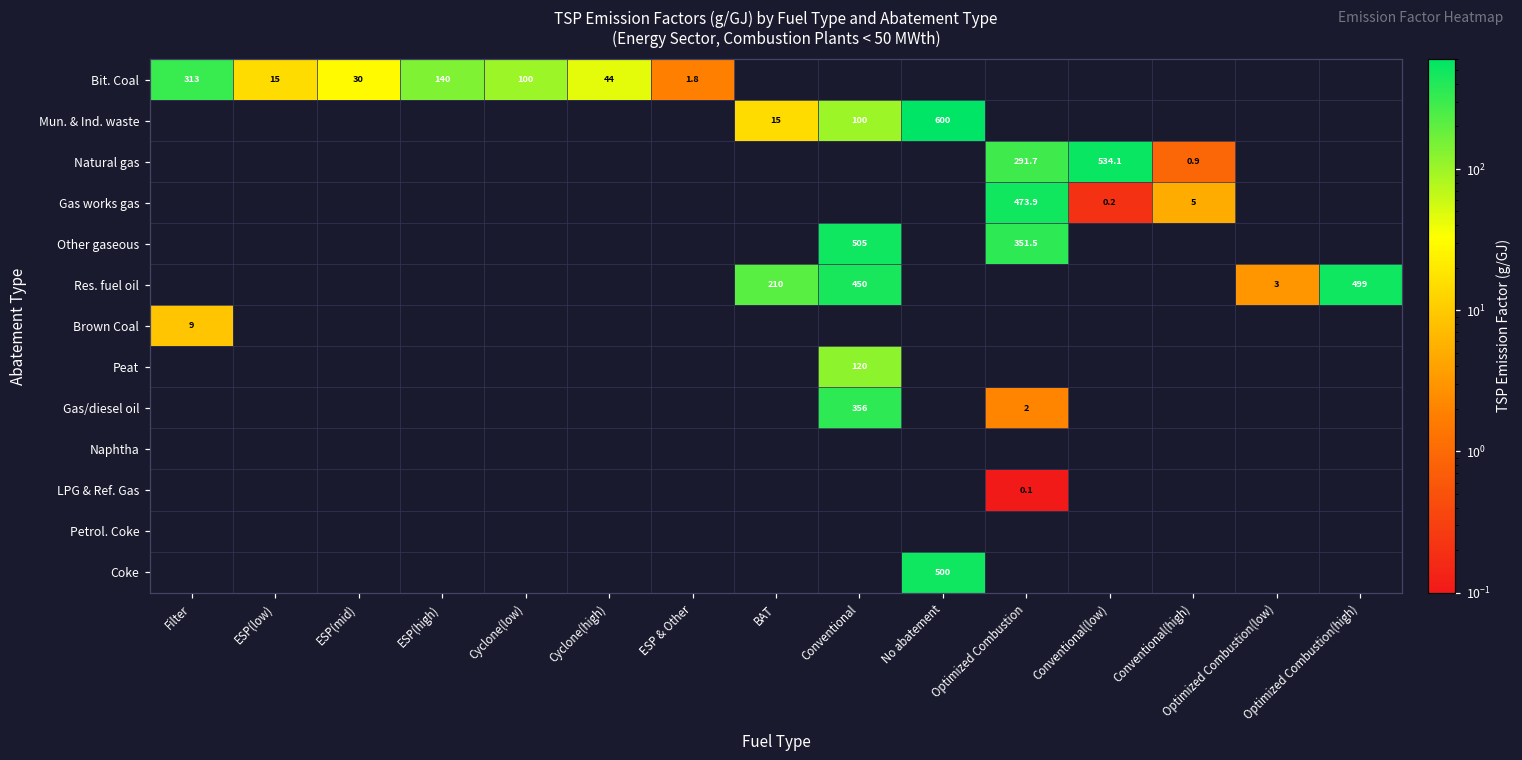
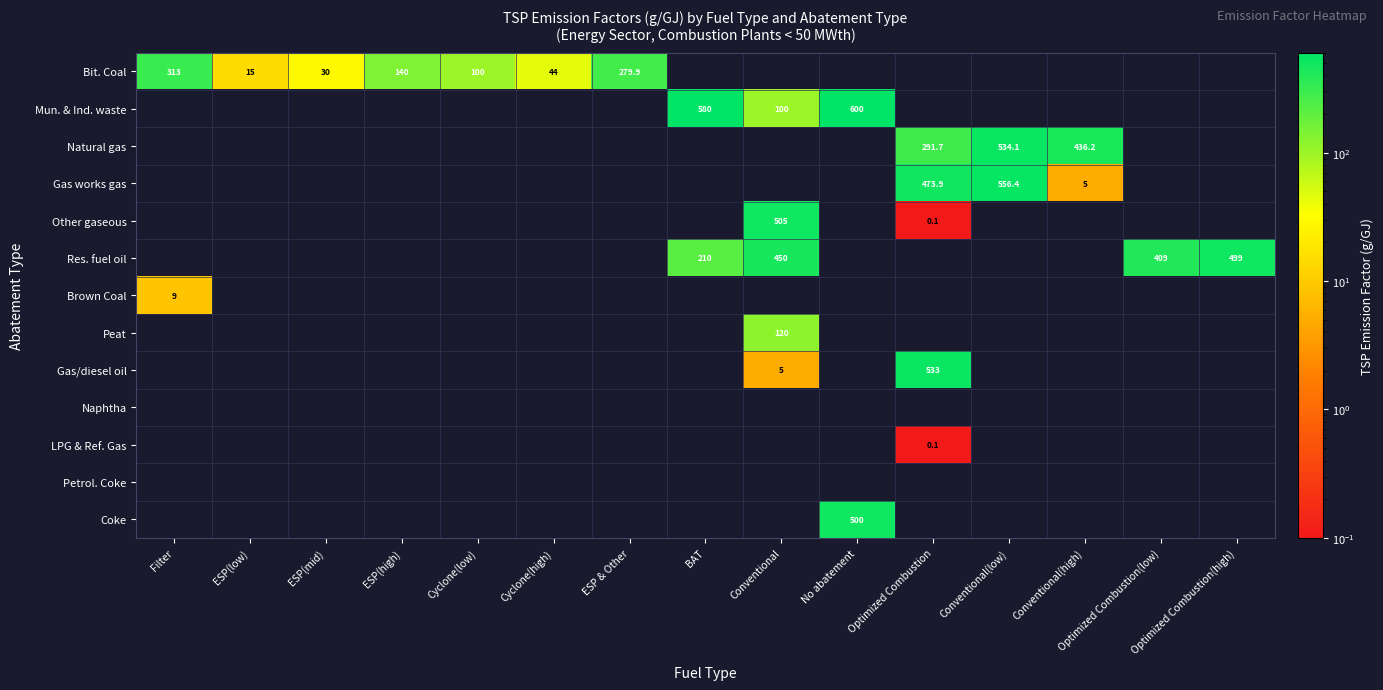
Bit. Coal, ESP & Other: 1.8 -> 279.9
Mun. & Ind. waste, BAT: 15 -> 580
Natural gas, Conventional(high): 0.9 -> 436.2
Gas works gas, Conventional(low): 0.2 -> 556.4
Other gaseous, Optimized Combustion: 351.5 -> 0.1
Res. fuel oil, Optimized Combustion(low): 3 -> 409
Gas/diesel oil, Conventional: 356 -> 5
Gas/diesel oil, Optimized Combustion: 2 -> 533
